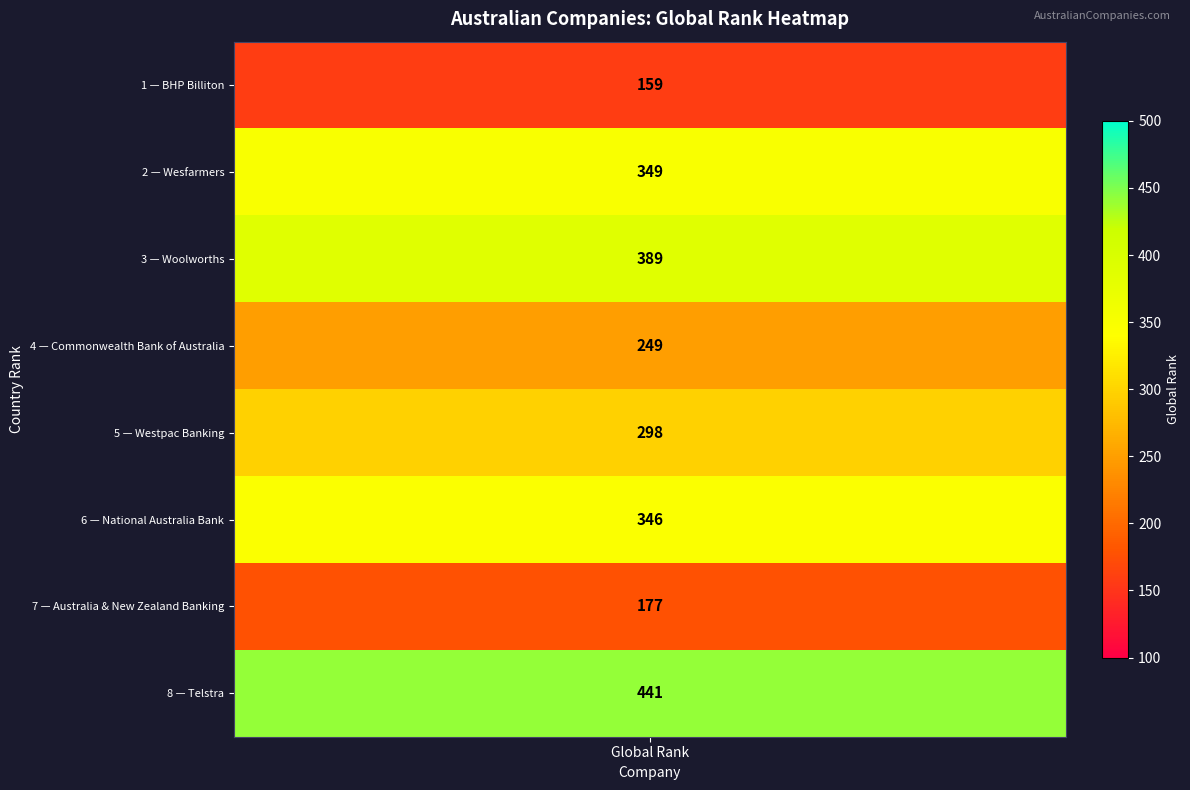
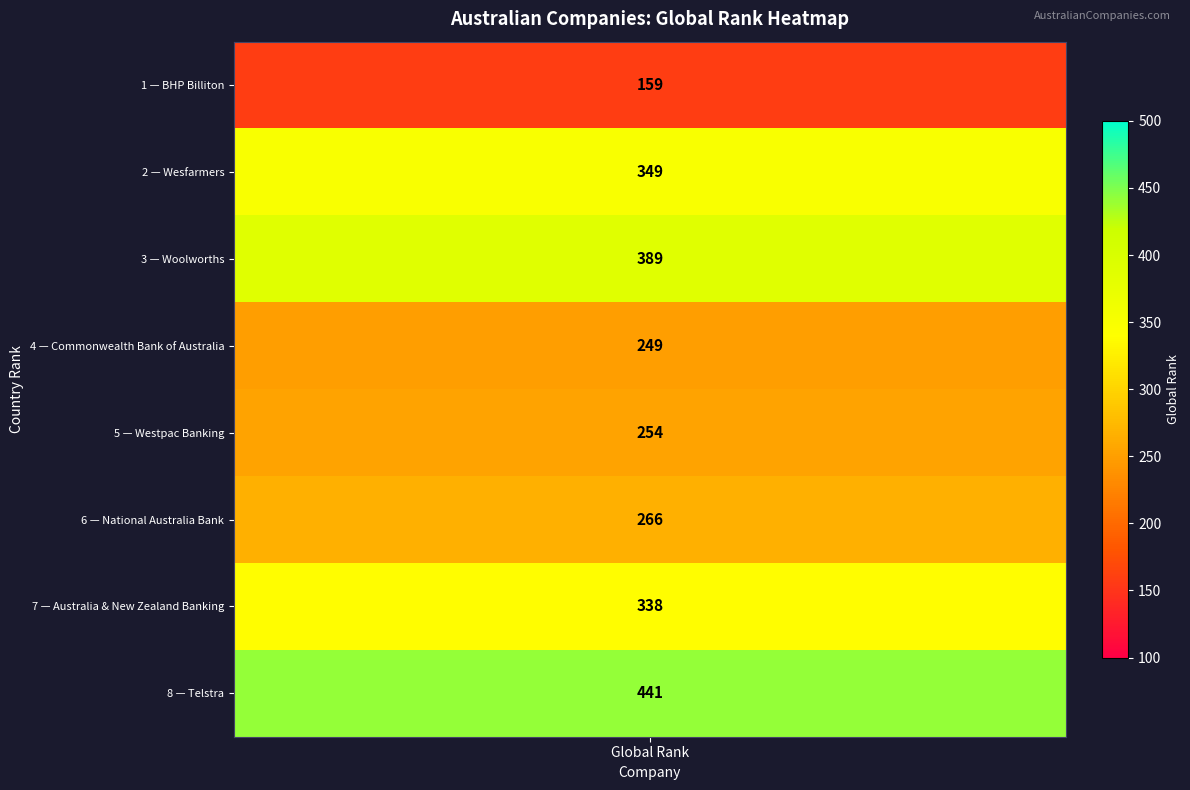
5 — Westpac Banking, Global Rank: 298 -> 254
6 — National Australia Bank, Global Rank: 346 -> 266
7 — Australia & New Zealand Banking, Global Rank: 177 -> 338
